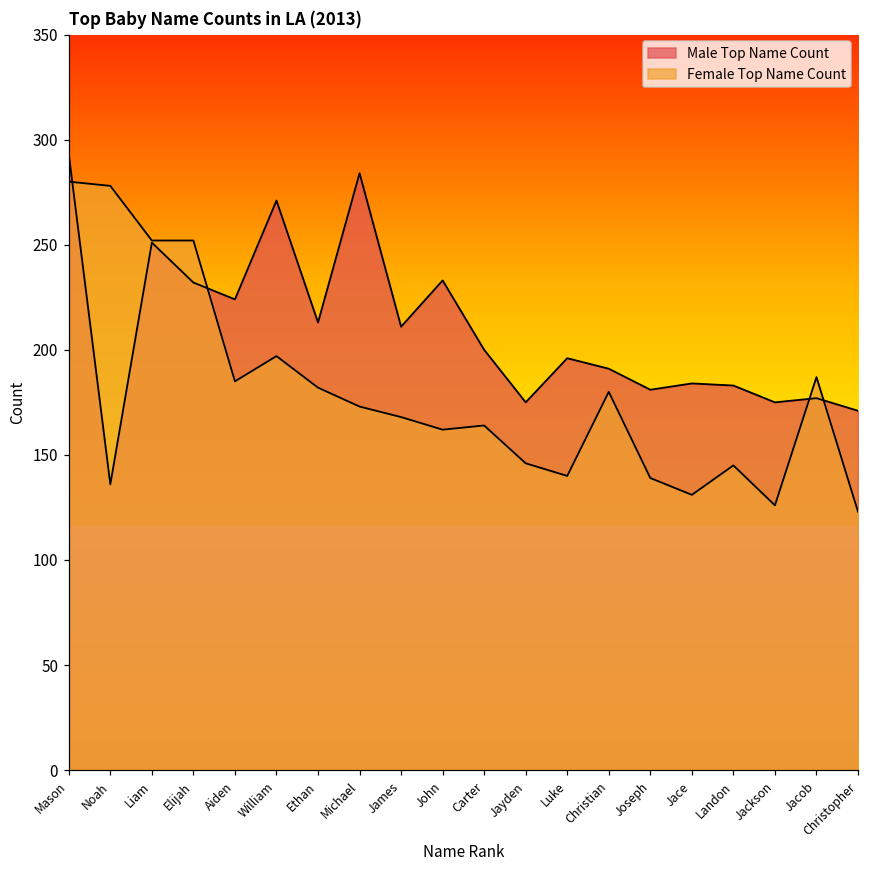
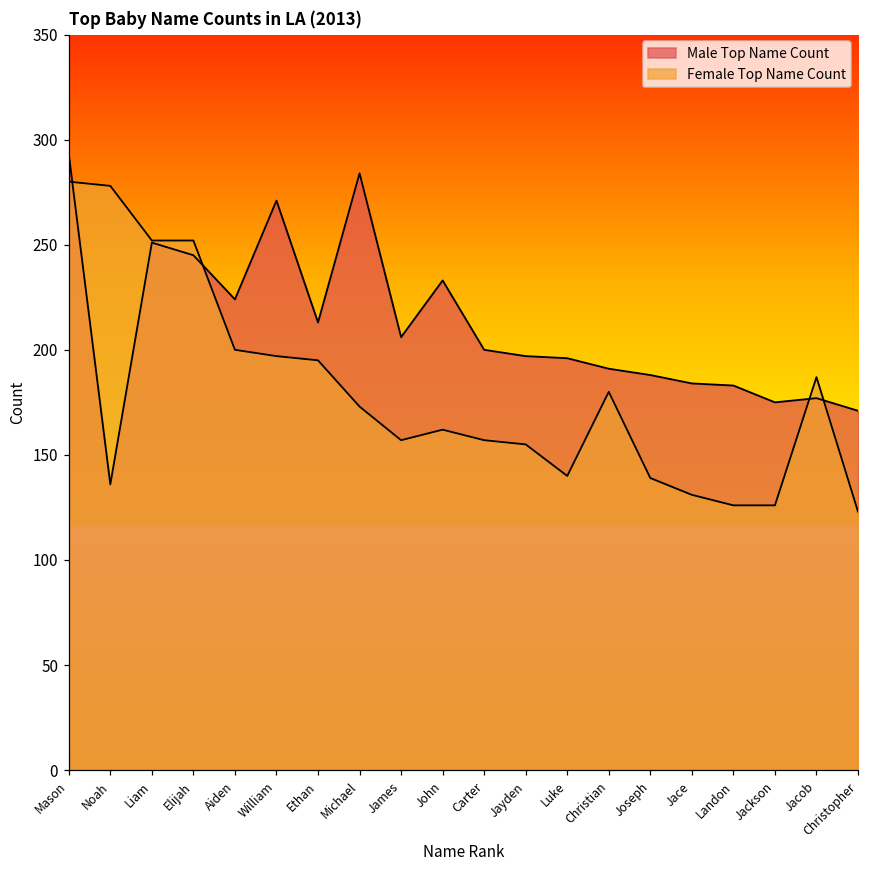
Male Top Name Count, Elijah: 232 -> 245
Female Top Name Count, Aiden: 185 -> 200
Female Top Name Count, Ethan: 182 -> 195
Male Top Name Count, James: 211 -> 206
Female Top Name Count, James: 168 -> 157
Female Top Name Count, Carter: 164 -> 157
Male Top Name Count, Jayden: 175 -> 197
Female Top Name Count, Jayden: 146 -> 155
Male Top Name Count, Joseph: 181 -> 188
Female Top Name Count, Landon: 145 -> 126
